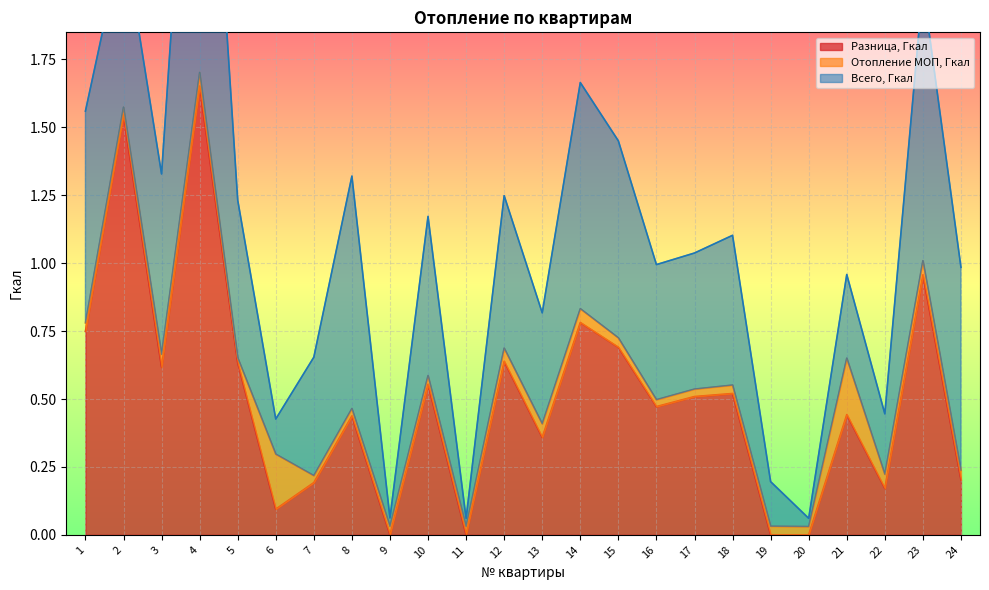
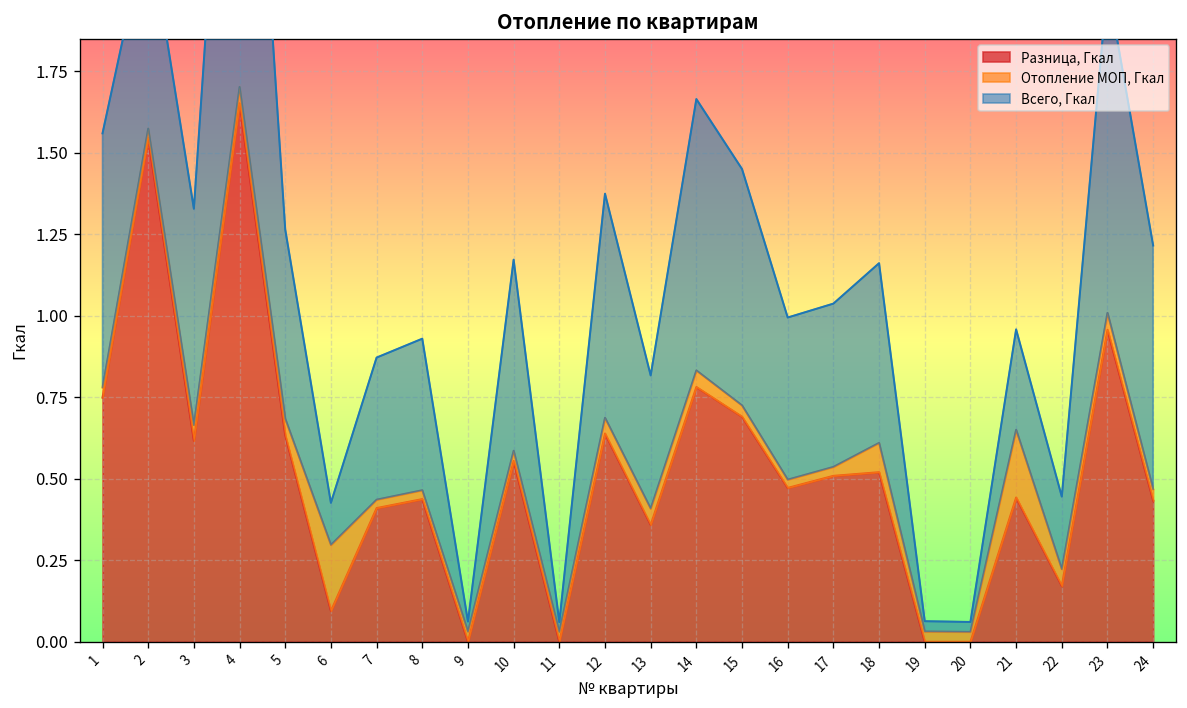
Отопление МОП, Гкал, 5: 0.02 -> 0.05
Разница, Гкал, 7: 0.19 -> 0.41
Всего, Гкал, 8: 0.86 -> 0.46
Всего, Гкал, 12: 0.56 -> 0.69
Отопление МОП, Гкал, 18: 0.03 -> 0.09
Всего, Гкал, 19: 0.16 -> 0.03
Разница, Гкал, 24: 0.20 -> 0.43
